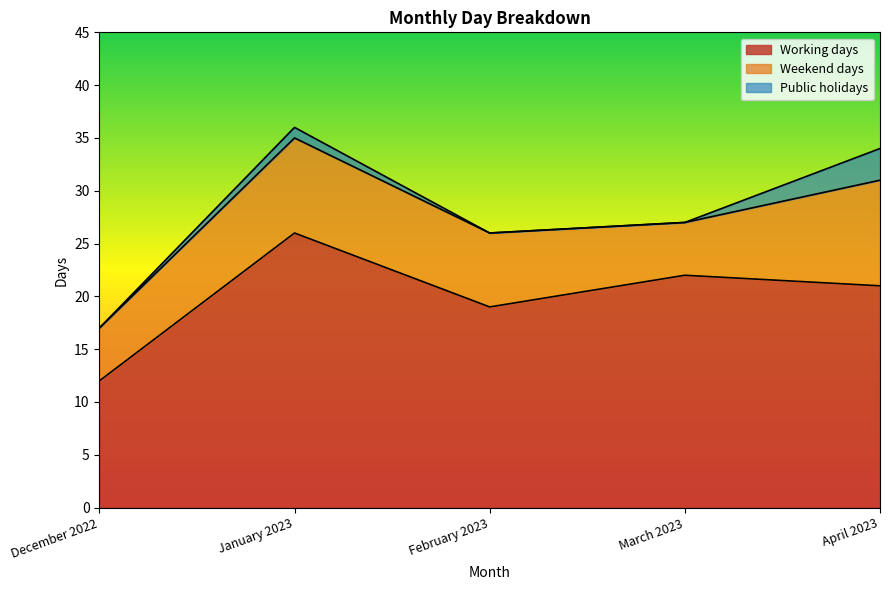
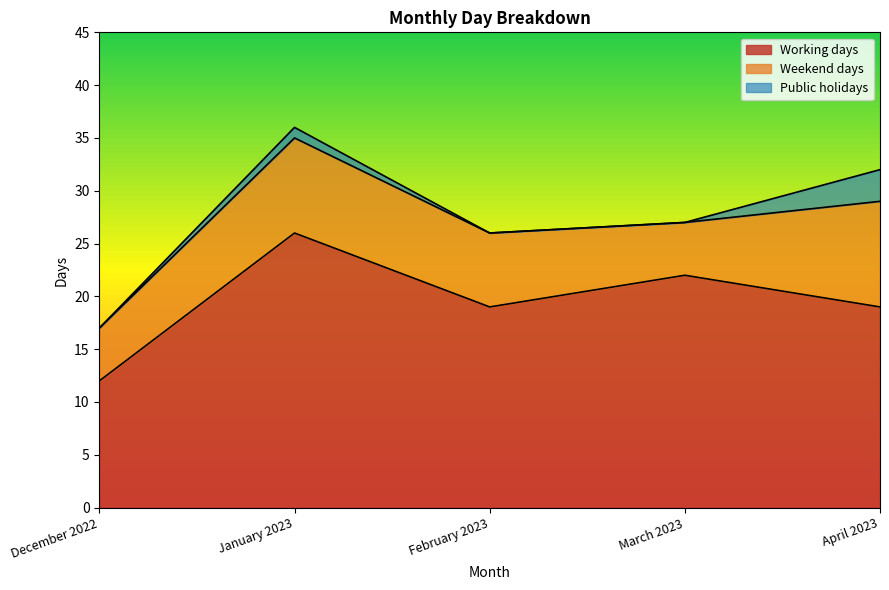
Working days, April 2023: 21 -> 19
